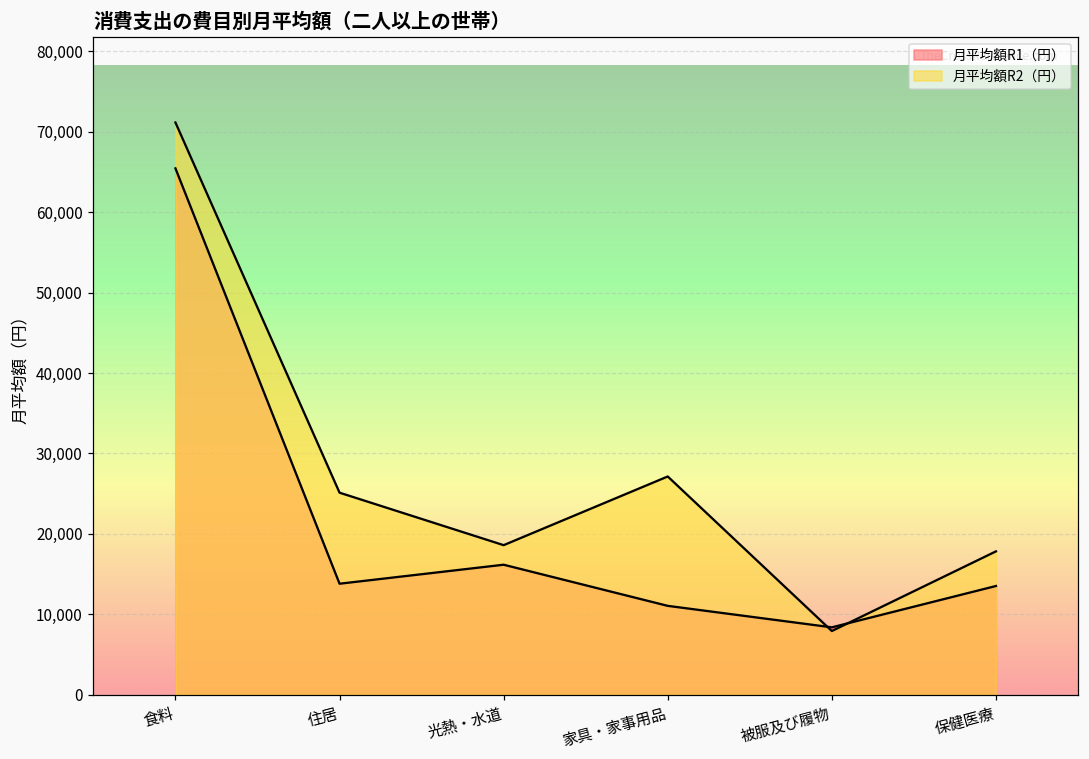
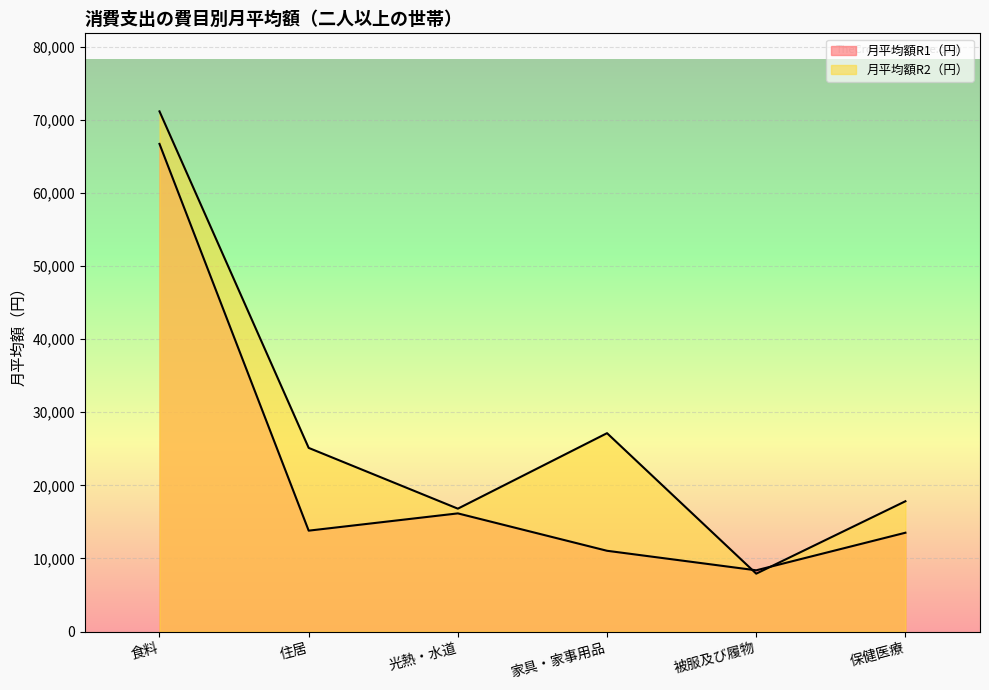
月平均額R1（円）, 食料: 65,000 -> 67,000
月平均額R2（円）, 光熱・水道: 19,000 -> 17,000
